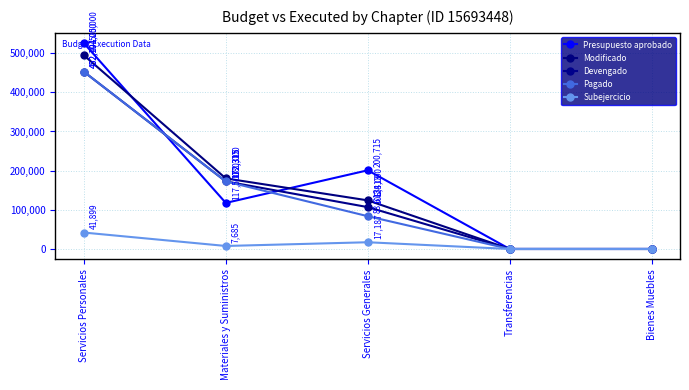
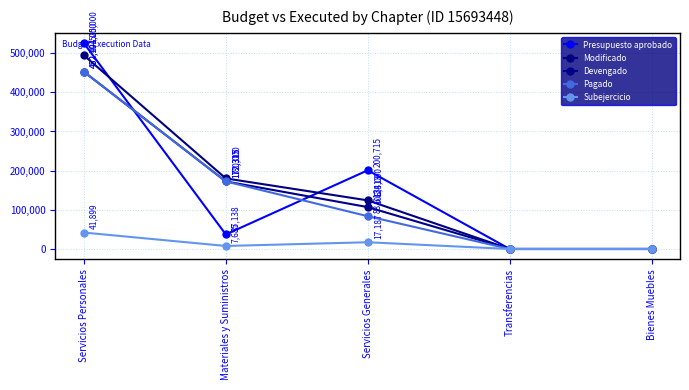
Presupuesto aprobado, Materiales y Suministros: 117,500 -> 37,138
